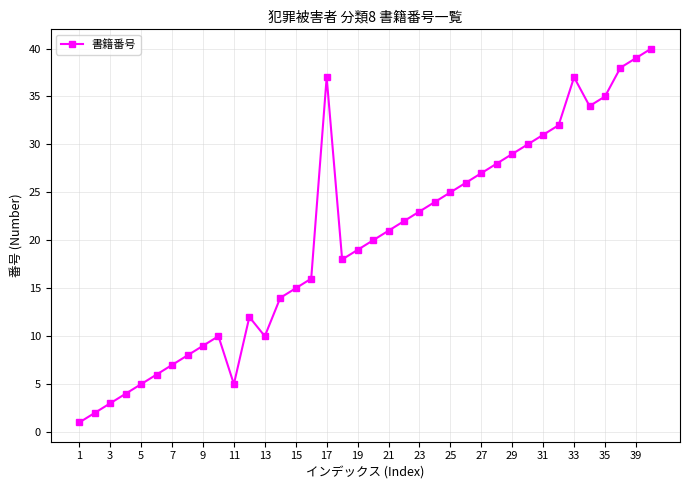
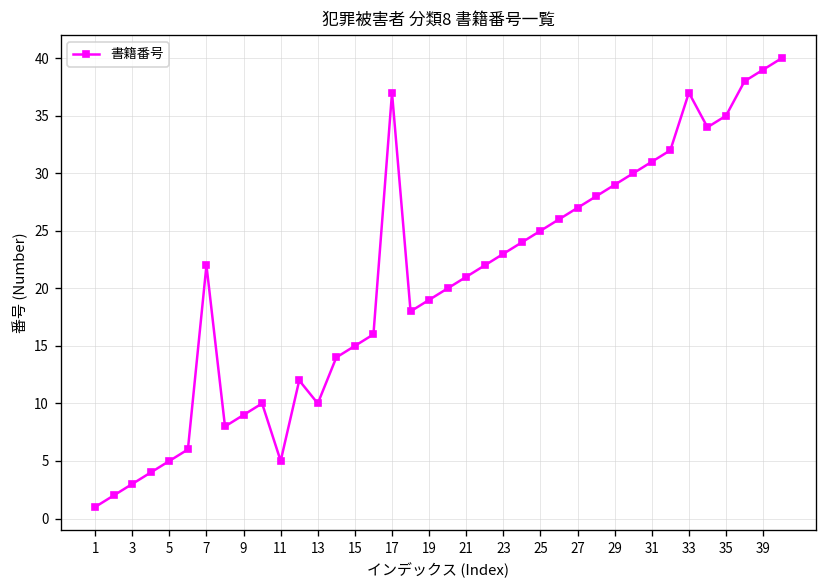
7: 7 -> 22
